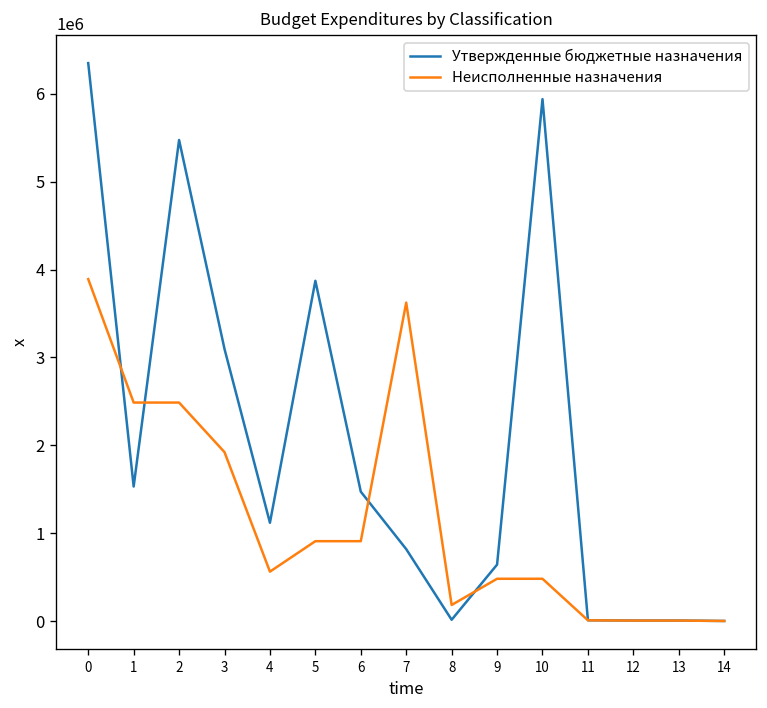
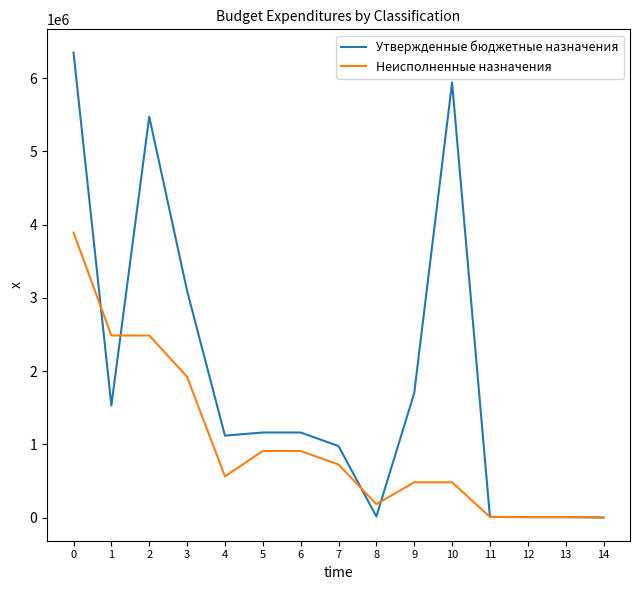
Утвержденные бюджетные назначения, 5: 3900000 -> 1200000
Утвержденные бюджетные назначения, 6: 1500000 -> 1200000
Утвержденные бюджетные назначения, 7: 800000 -> 1000000
Неисполненные назначения, 7: 3600000 -> 700000
Утвержденные бюджетные назначения, 9: 600000 -> 1700000
